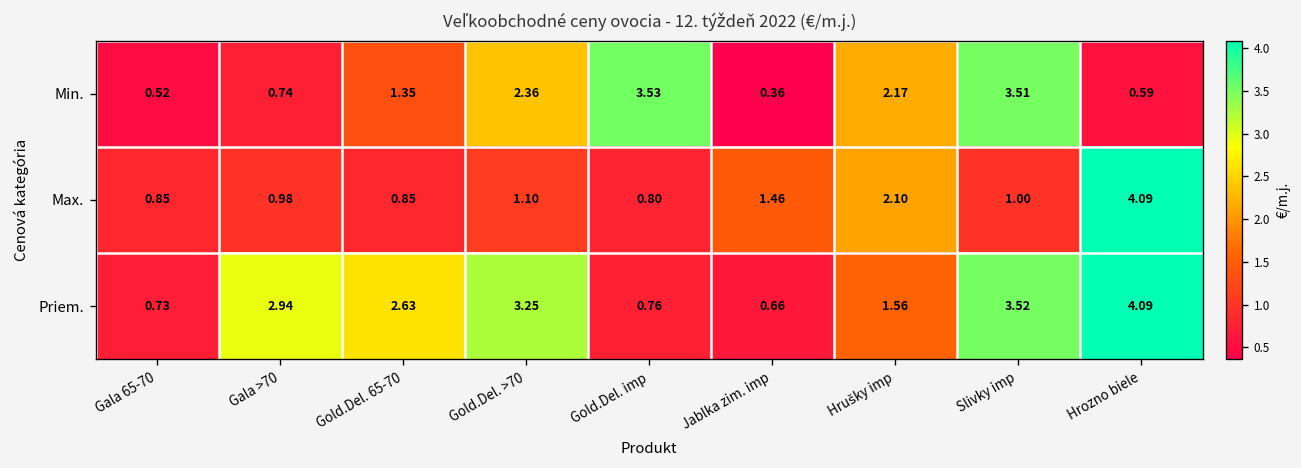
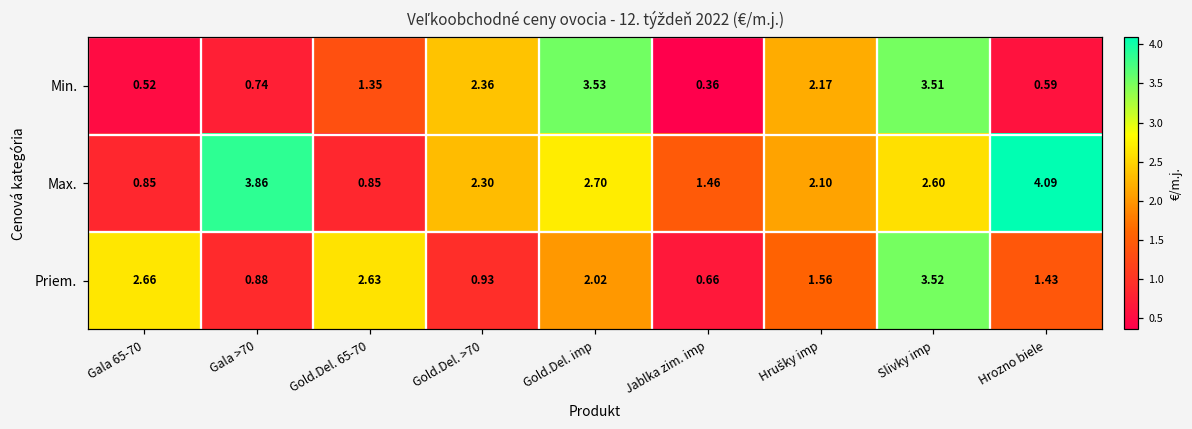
Max., Gala >70: 0.98 -> 3.86
Max., Gold.Del. >70: 1.10 -> 2.30
Max., Gold.Del. imp: 0.80 -> 2.70
Max., Slivky imp: 1.00 -> 2.60
Priem., Gala 65-70: 0.73 -> 2.66
Priem., Gala >70: 2.94 -> 0.88
Priem., Gold.Del. >70: 3.25 -> 0.93
Priem., Gold.Del. imp: 0.76 -> 2.02
Priem., Hrozno biele: 4.09 -> 1.43
